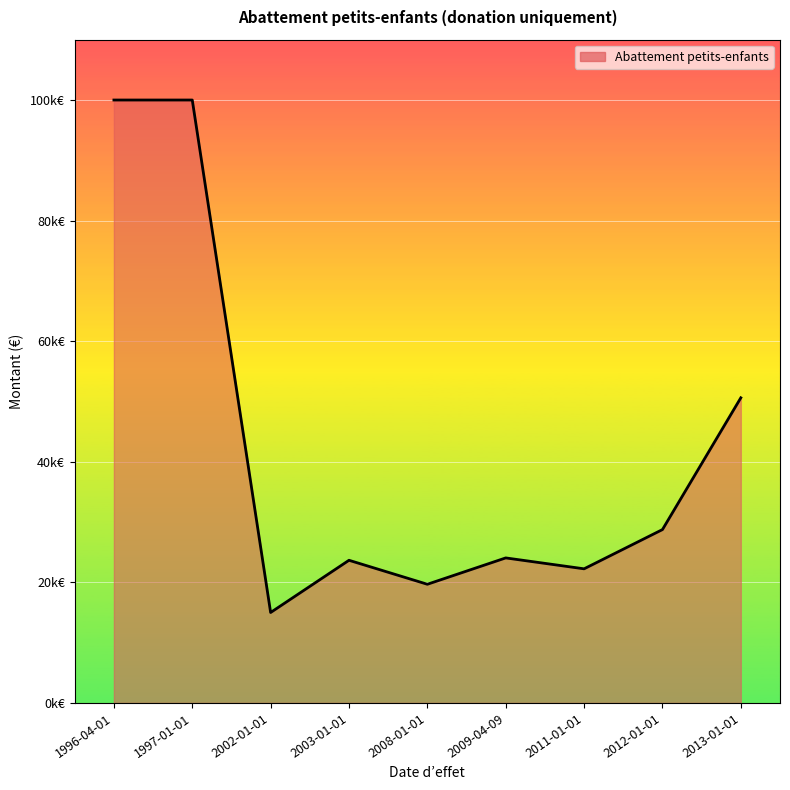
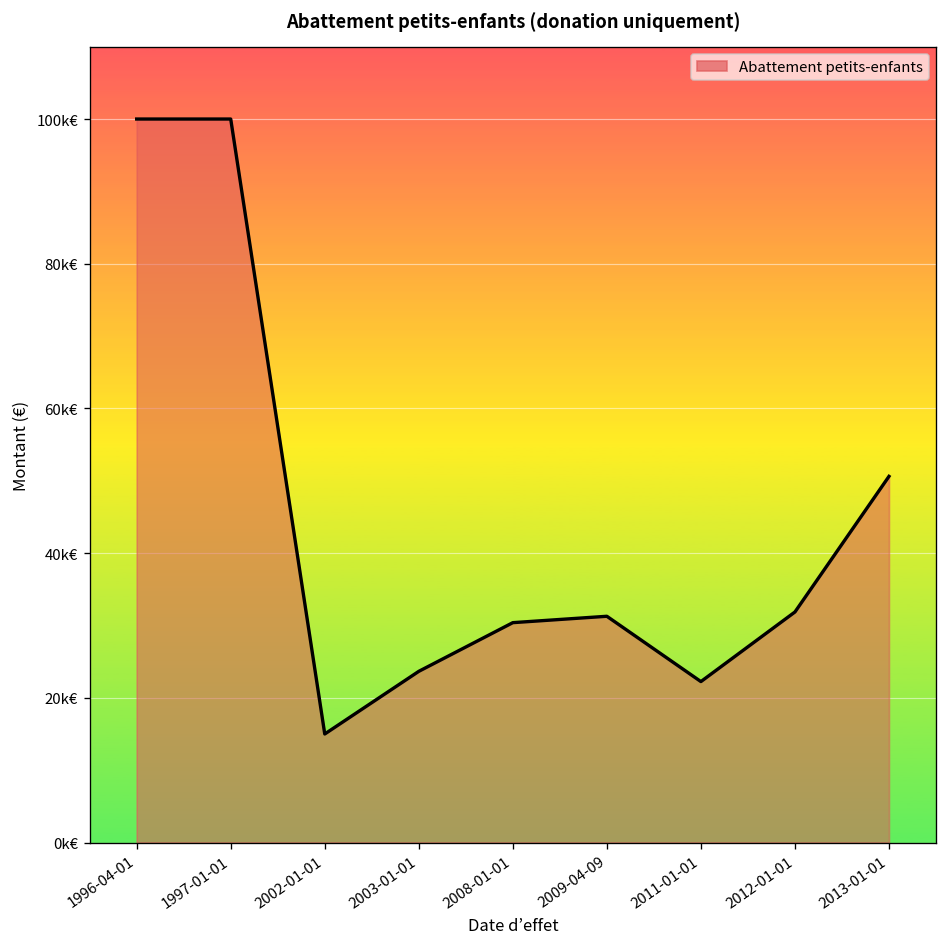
2008-01-01: 20k€ -> 30k€
2009-04-09: 24k€ -> 31k€
2012-01-01: 29k€ -> 32k€
